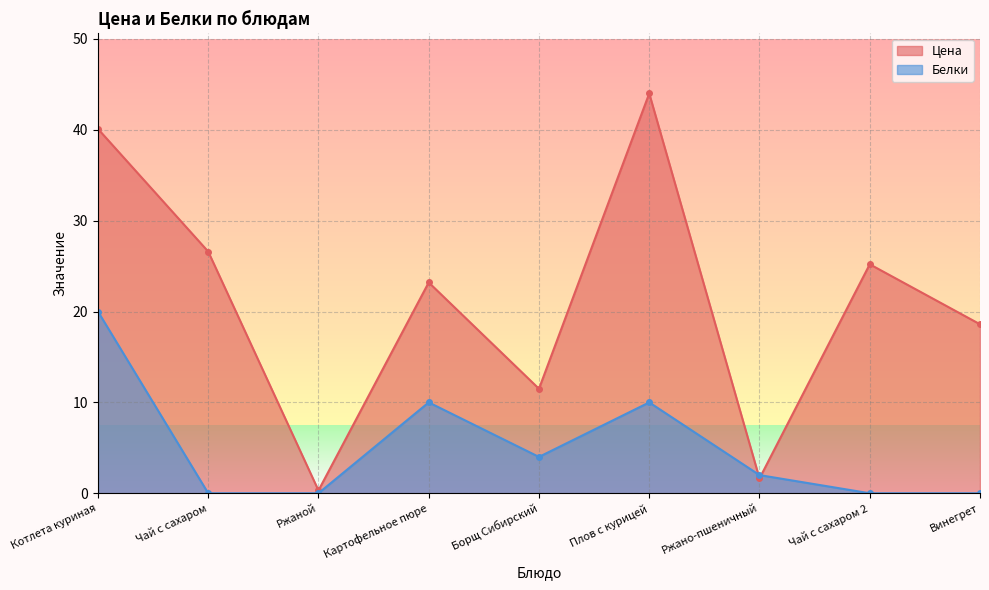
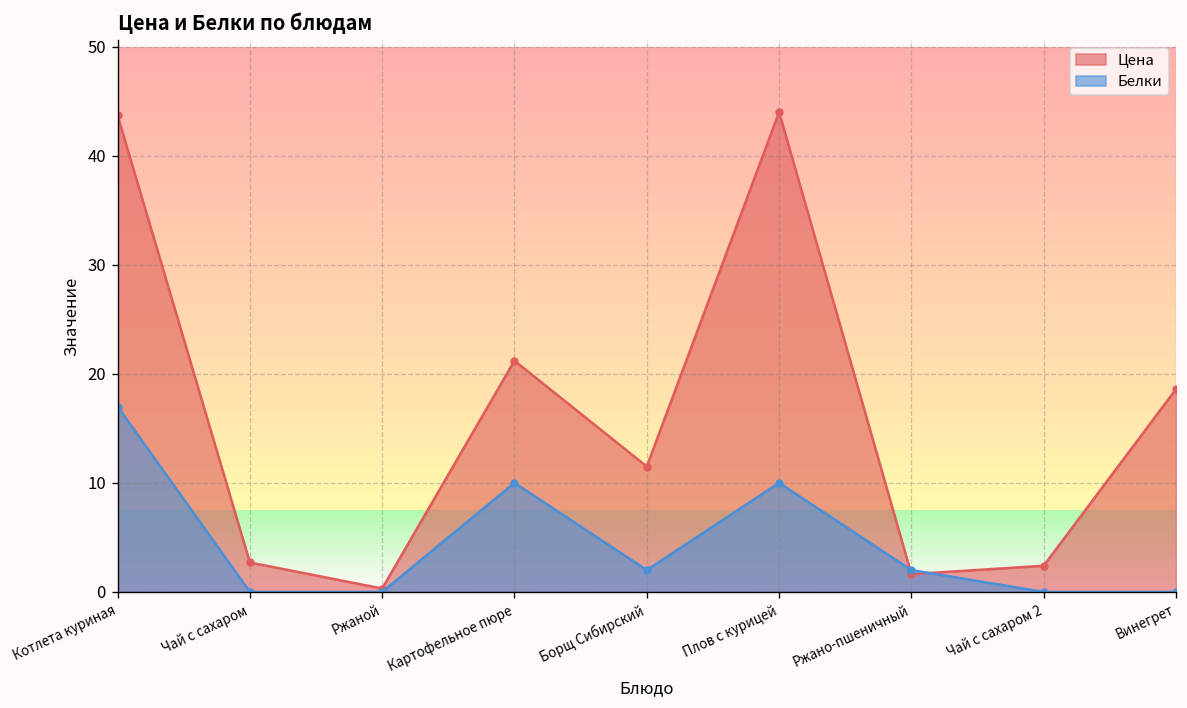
Цена, Котлета куриная: 40 -> 44
Белки, Котлета куриная: 20 -> 17
Цена, Чай с сахаром: 27 -> 3
Цена, Картофельное пюре: 23 -> 21
Белки, Борщ Сибирский: 4 -> 2
Цена, Чай с сахаром 2: 25 -> 2
